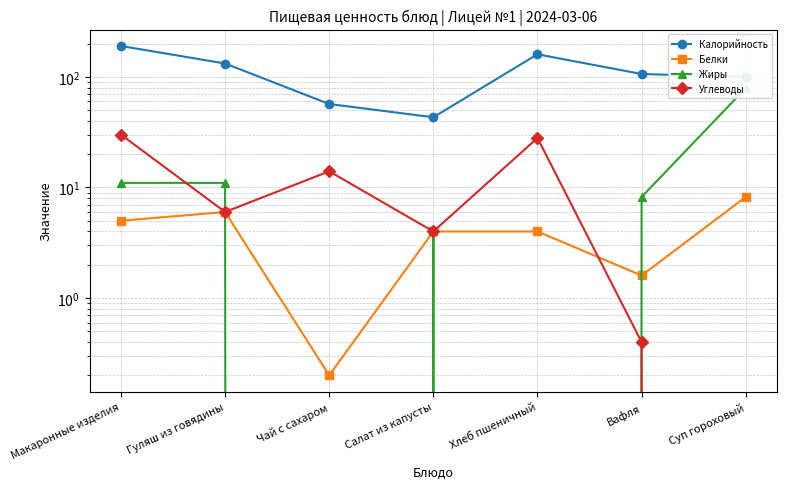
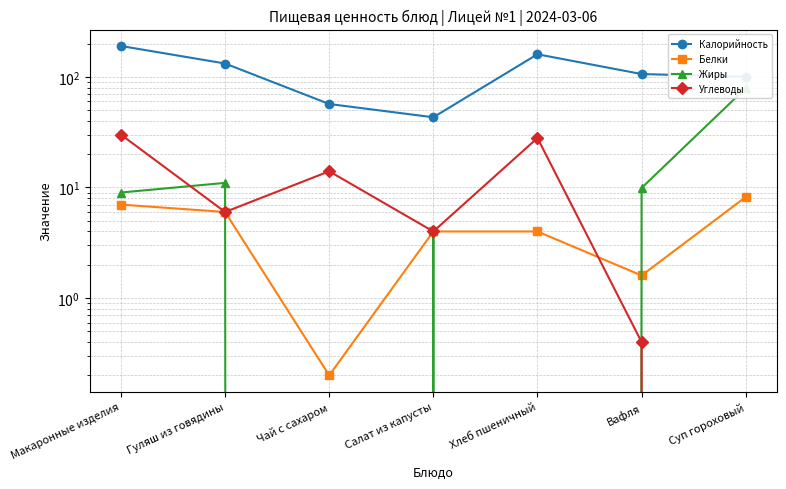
Белки, Макаронные изделия: 5 -> 7
Жиры, Макаронные изделия: 11 -> 9
Жиры, Вафля: 8 -> 10
